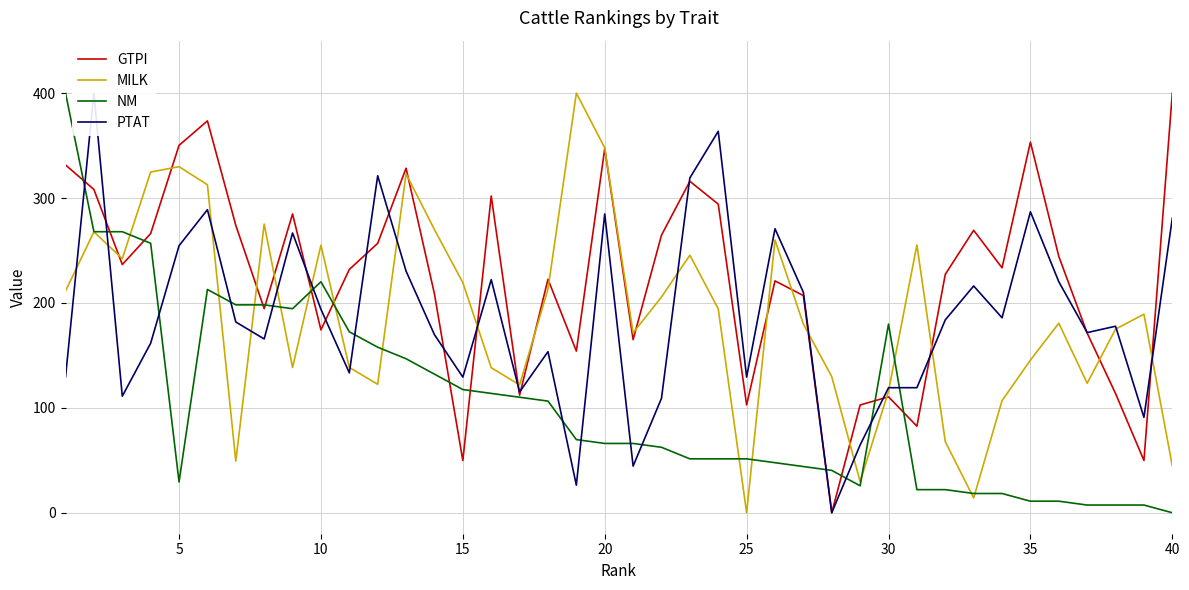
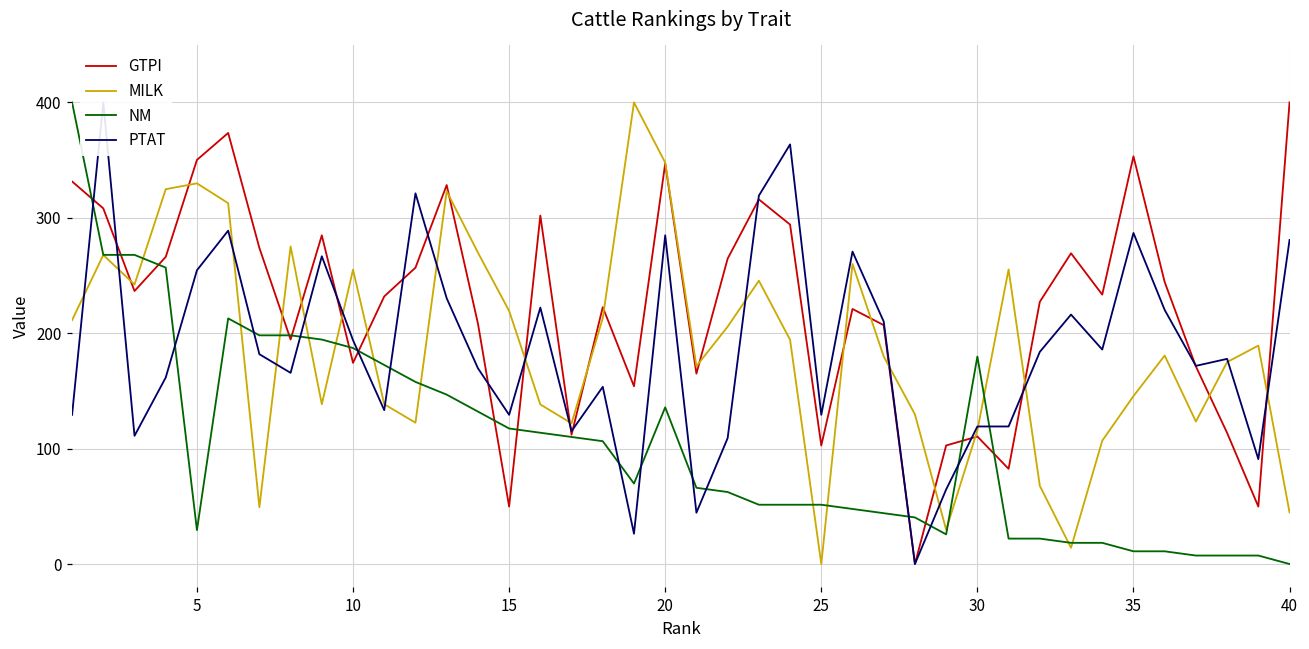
NM, 10: 220 -> 187
NM, 20: 66 -> 136
